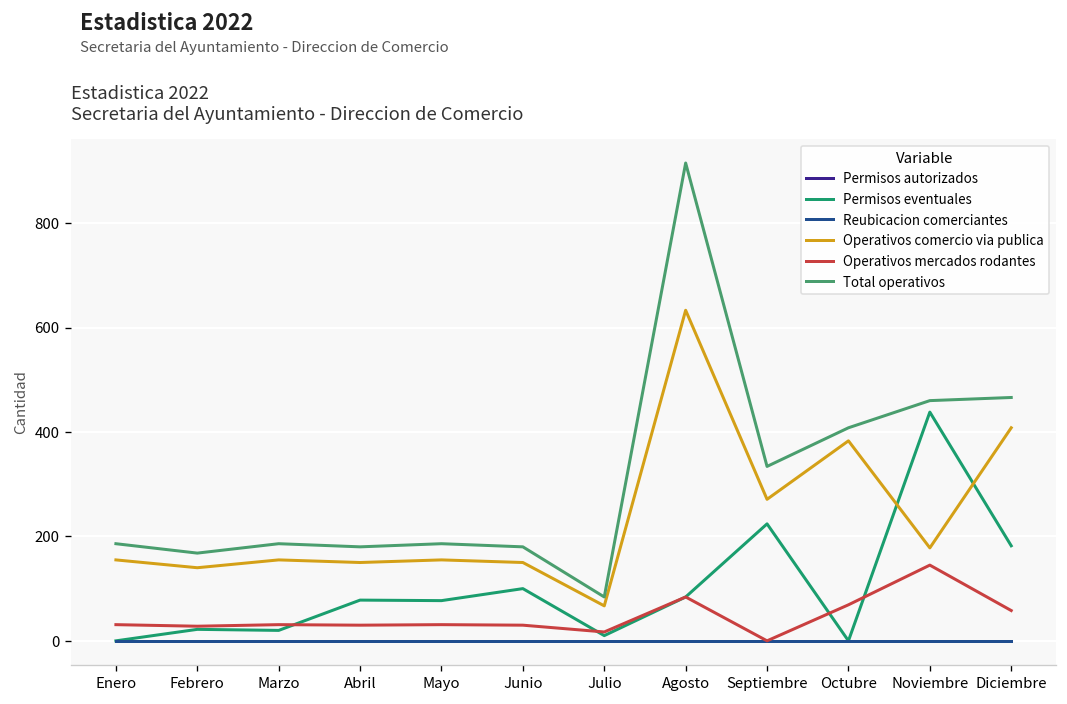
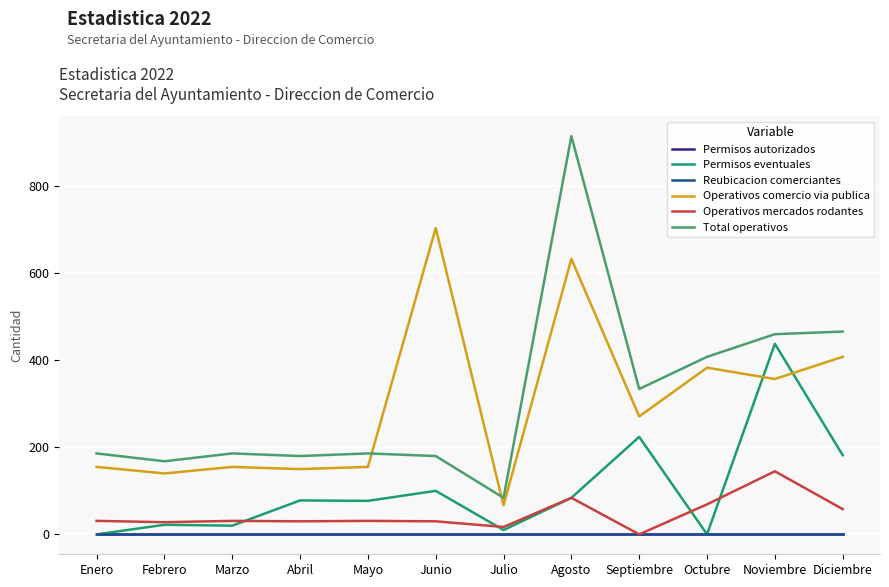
Operativos comercio via publica, Junio: 150 -> 700
Operativos comercio via publica, Noviembre: 180 -> 360
